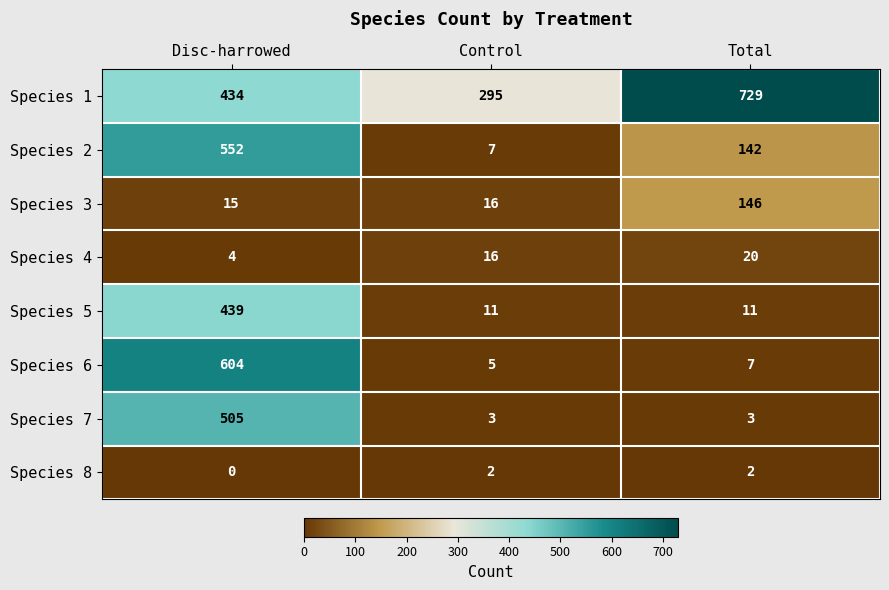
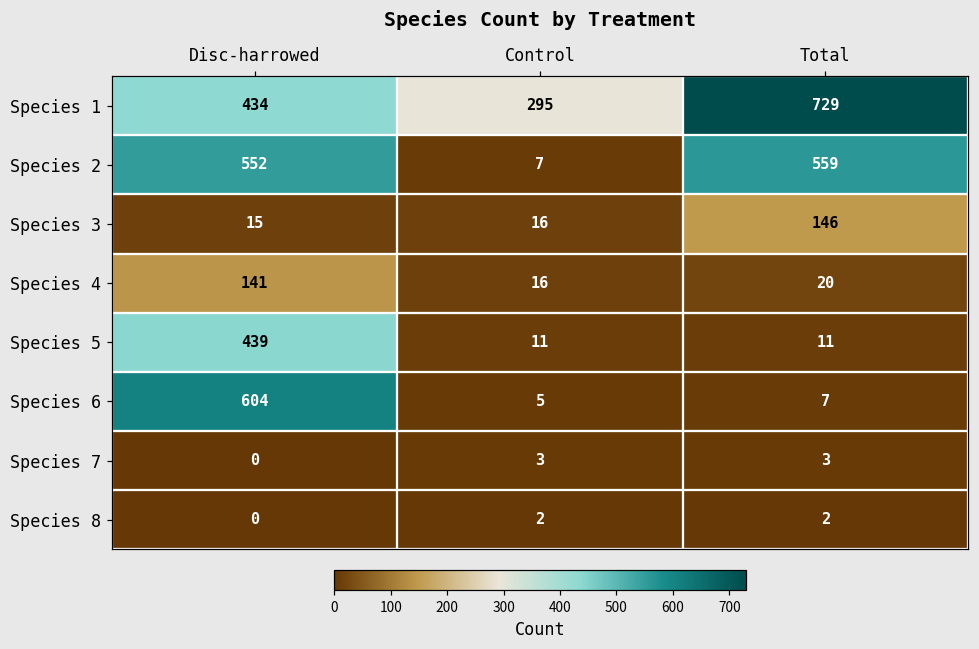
Species 2, Total: 142 -> 559
Species 4, Disc-harrowed: 4 -> 141
Species 7, Disc-harrowed: 505 -> 0
